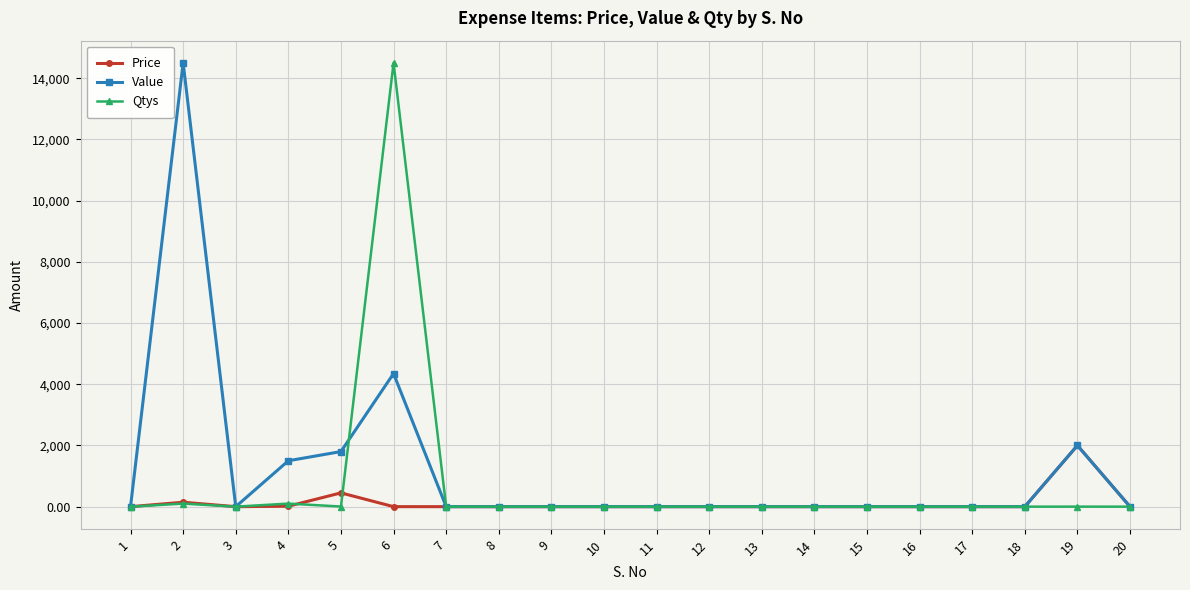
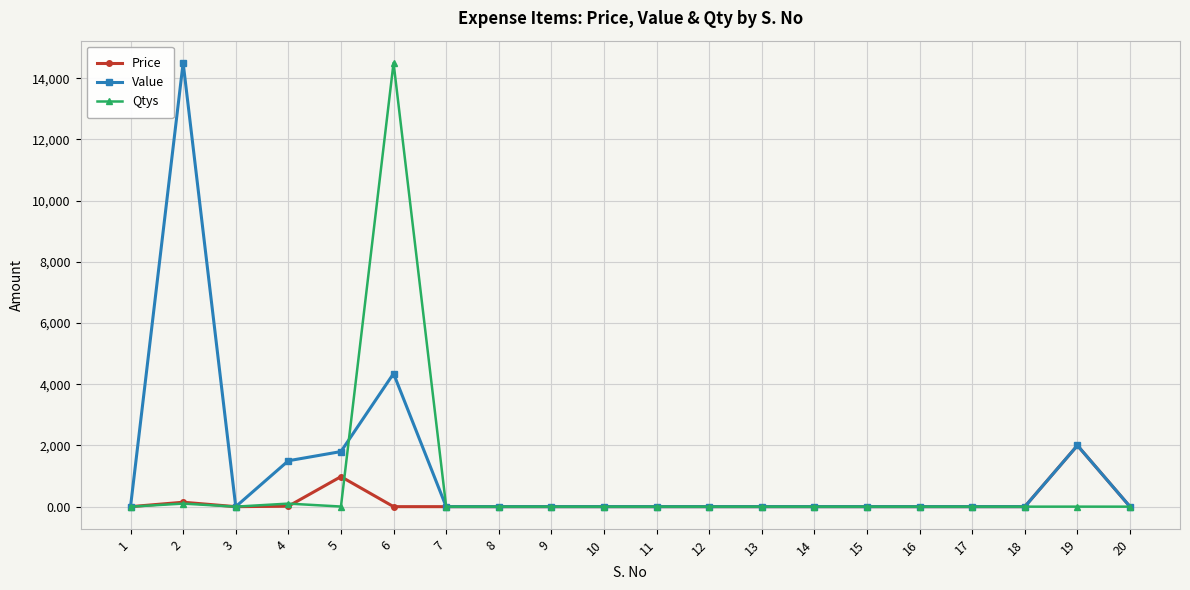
Price, 5: 500 -> 1,000
